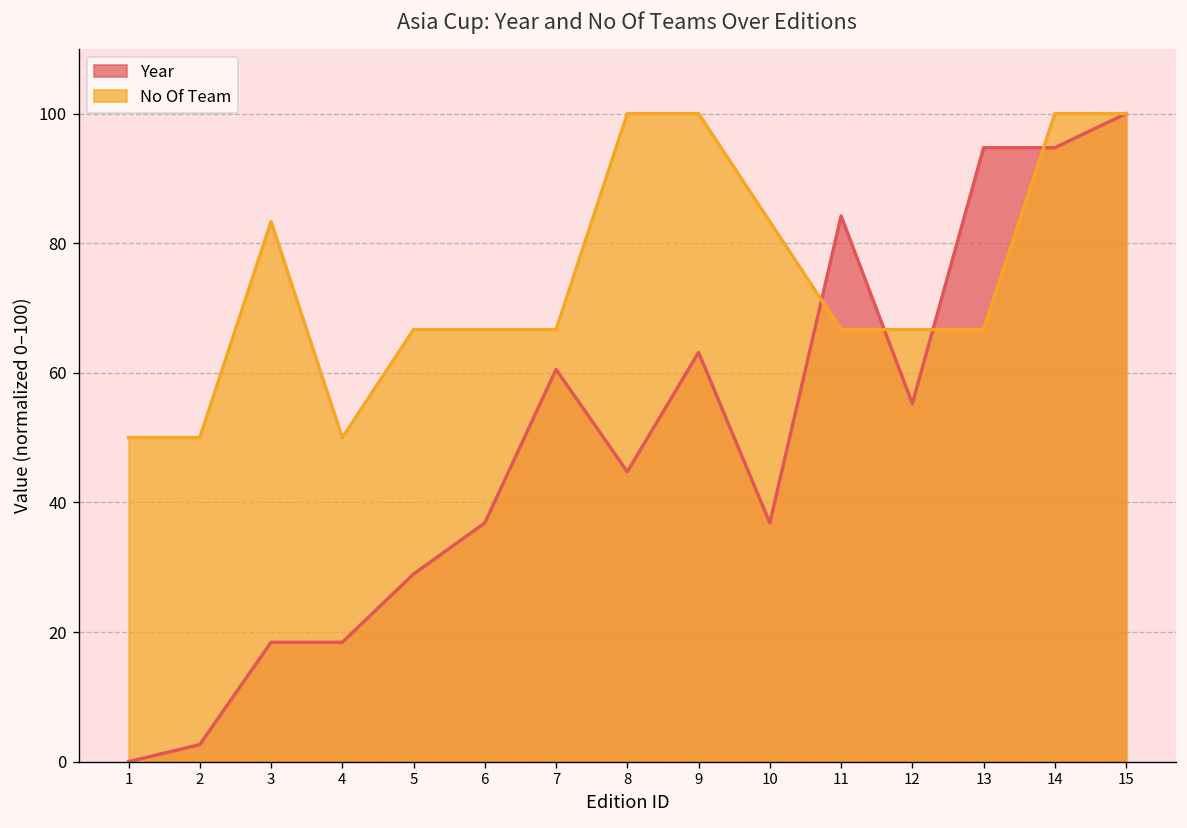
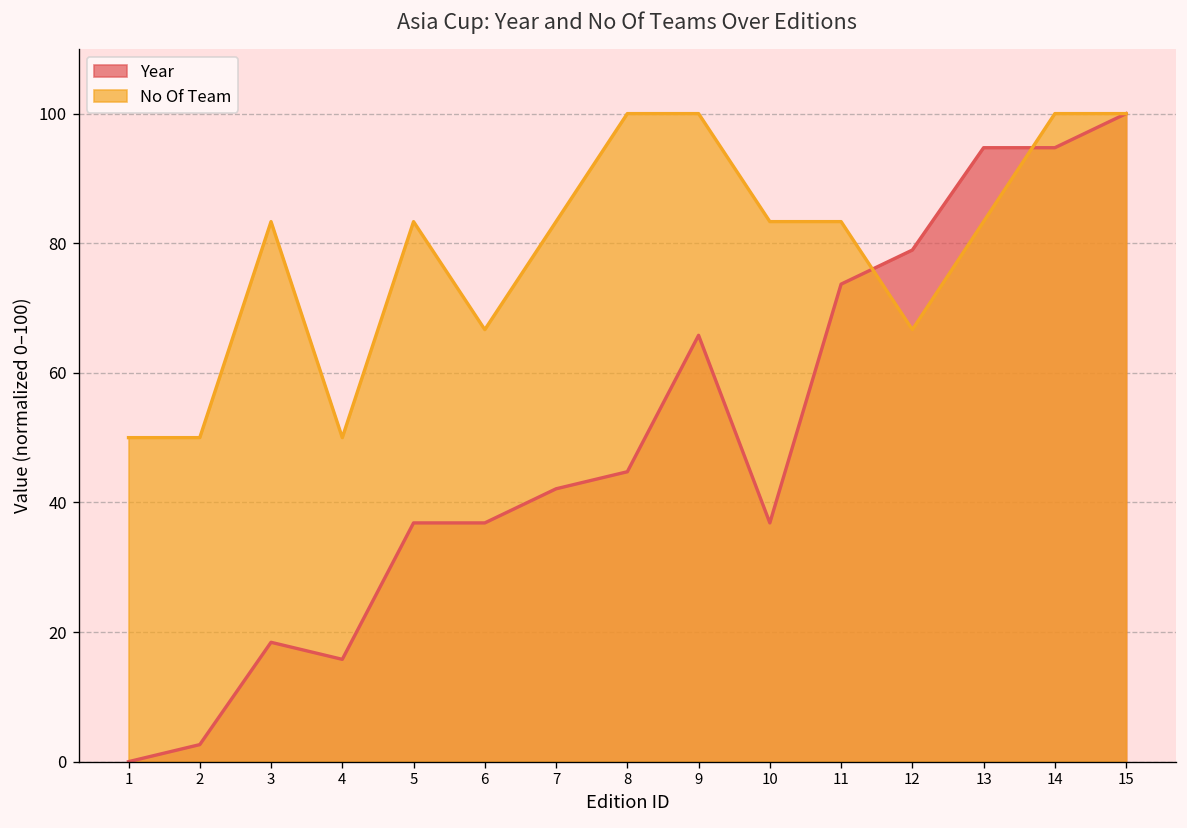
Year, 4: 18 -> 16
Year, 5: 29 -> 37
No Of Team, 5: 67 -> 83
Year, 7: 61 -> 42
No Of Team, 7: 67 -> 83
Year, 9: 63 -> 66
Year, 11: 84 -> 74
No Of Team, 11: 67 -> 83
Year, 12: 55 -> 79
No Of Team, 13: 67 -> 83
